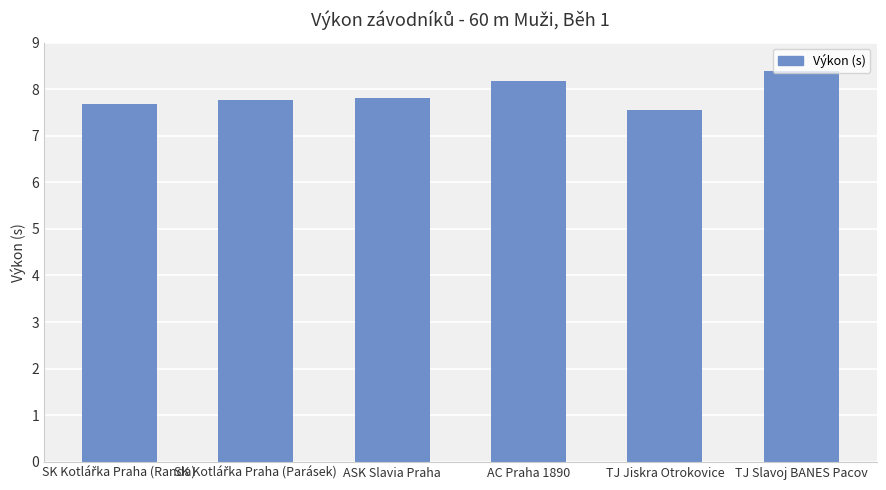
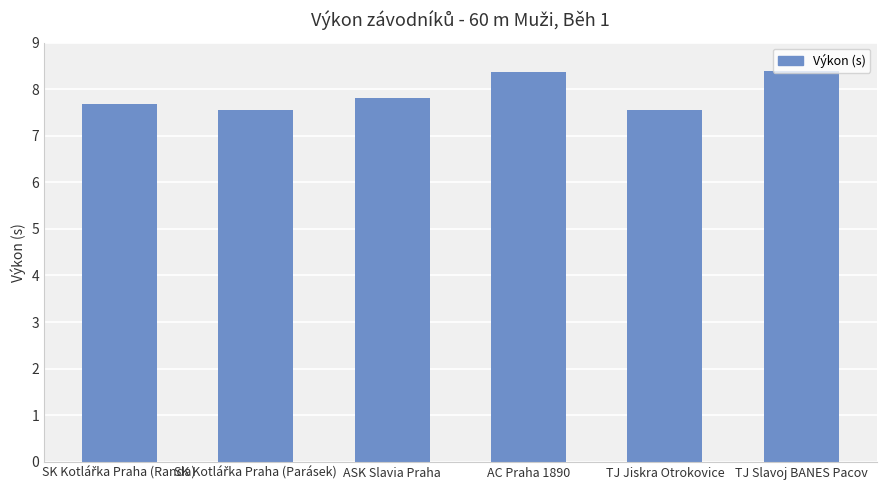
SK Kotlářka Praha (Parásek): 7.8 -> 7.6
AC Praha 1890: 8.2 -> 8.4
